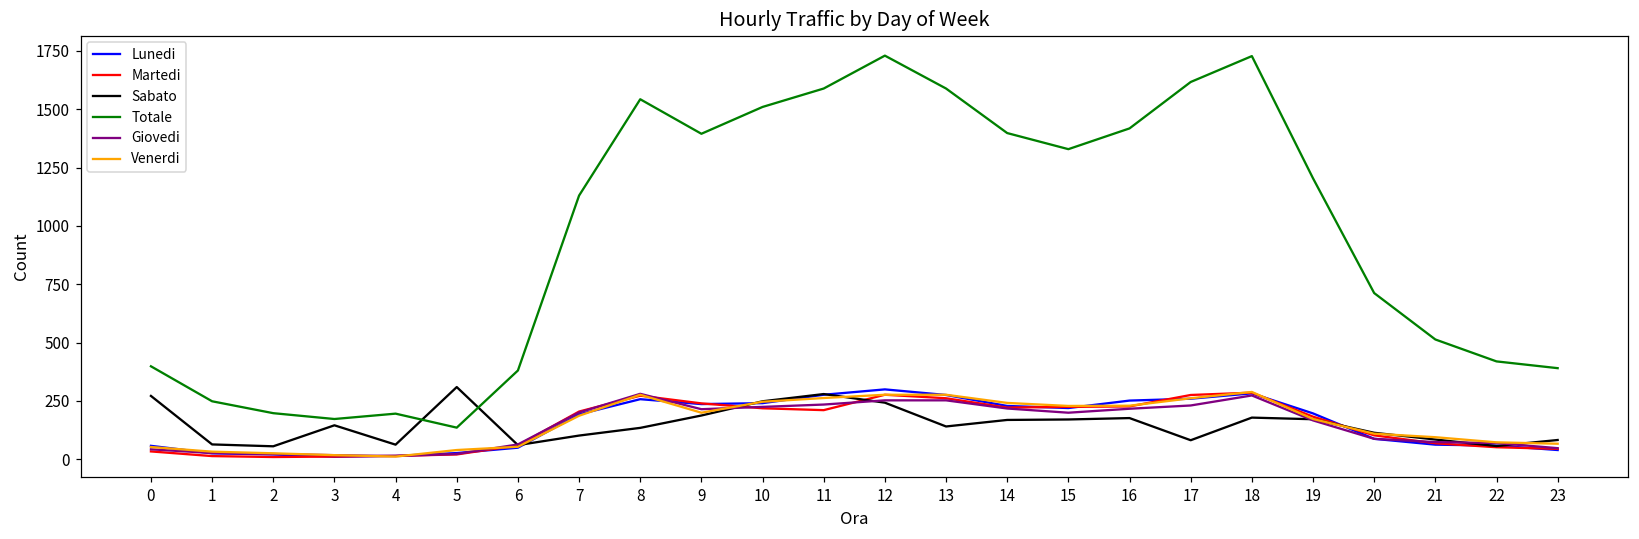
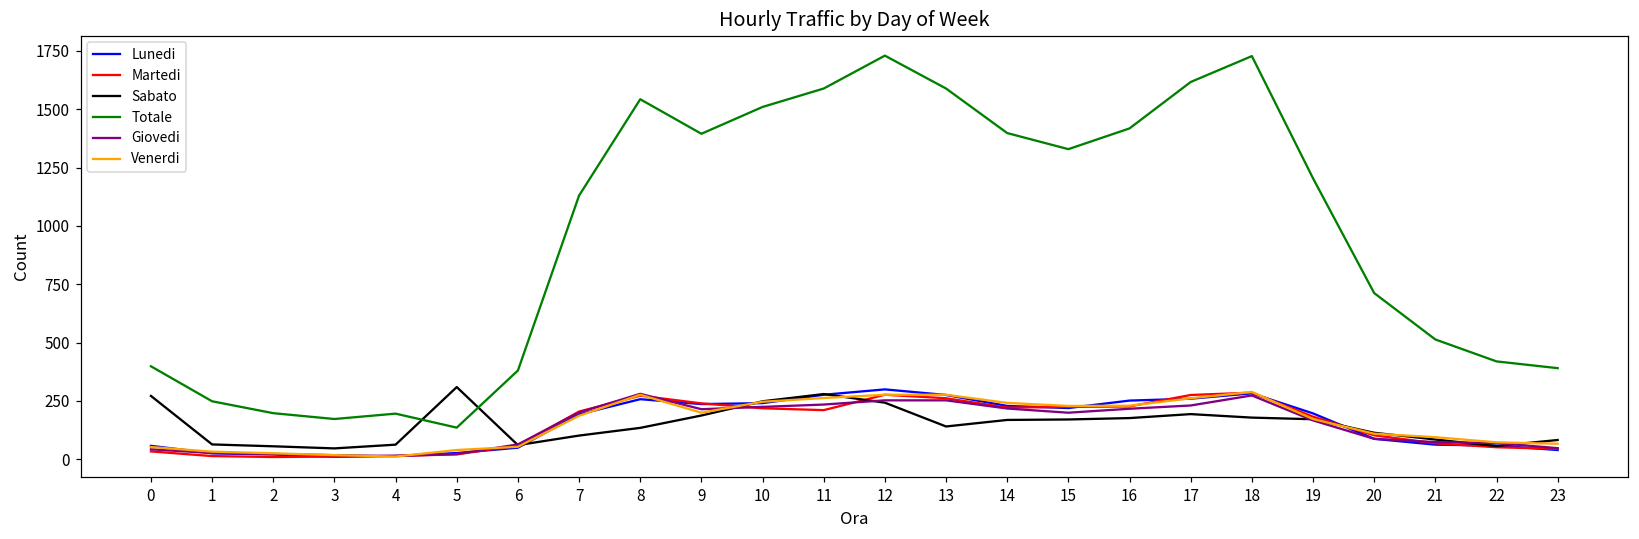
Sabato, 3: 150 -> 50
Sabato, 17: 80 -> 190
